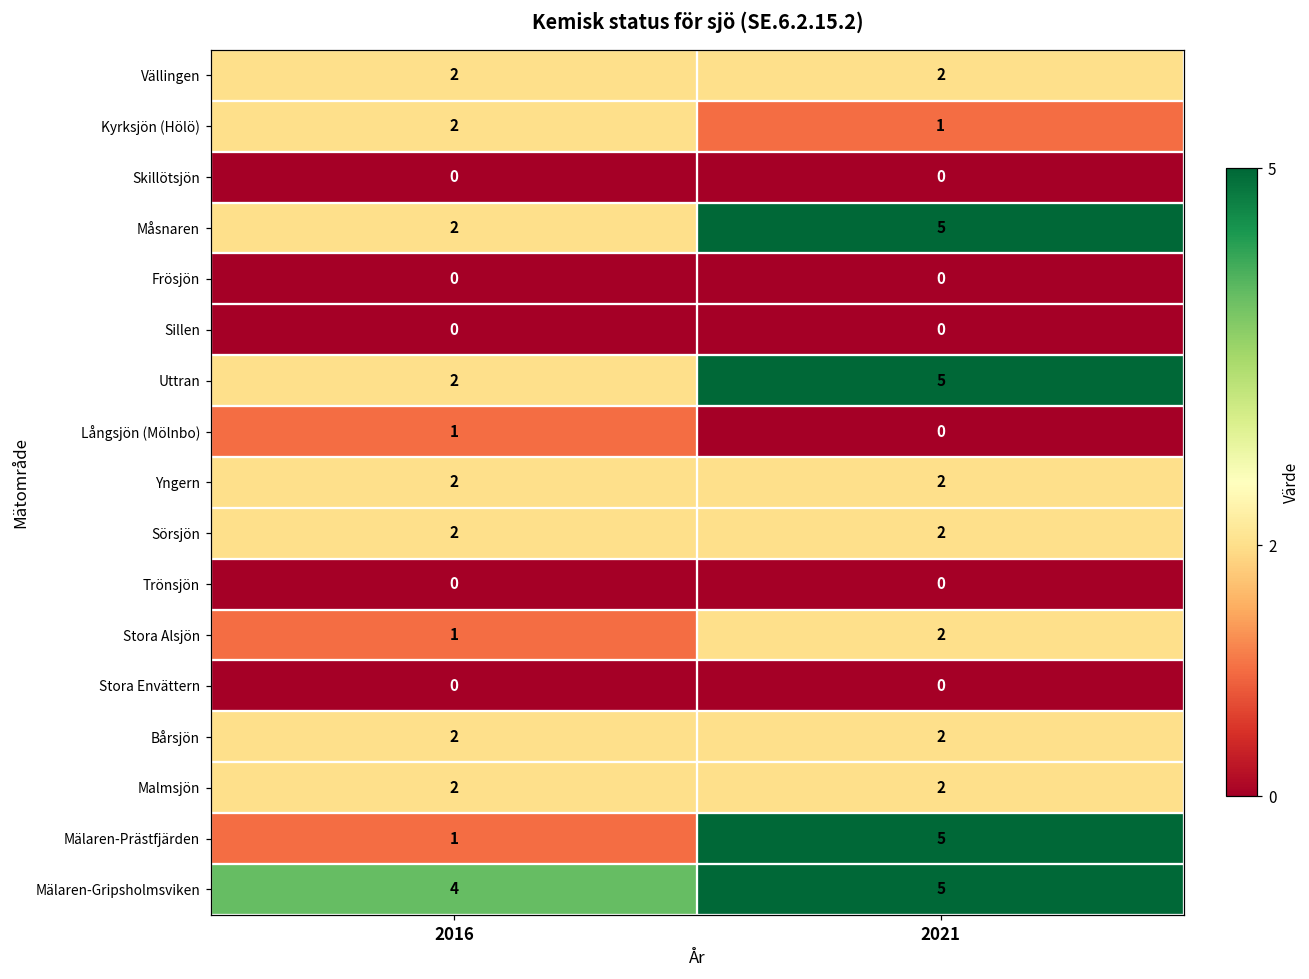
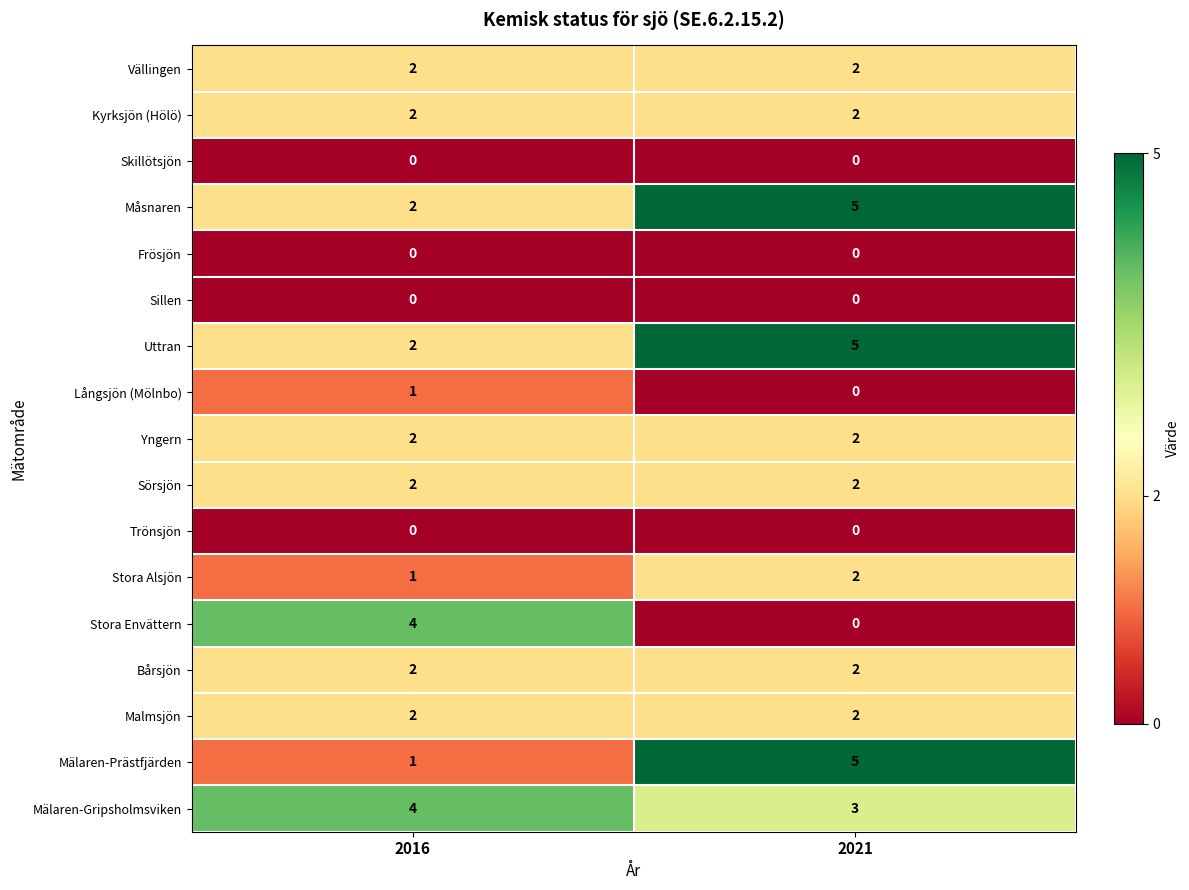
Kyrksjön (Hölö), 2021: 1 -> 2
Stora Envättern, 2016: 0 -> 4
Mälaren-Gripsholmsviken, 2021: 5 -> 3
